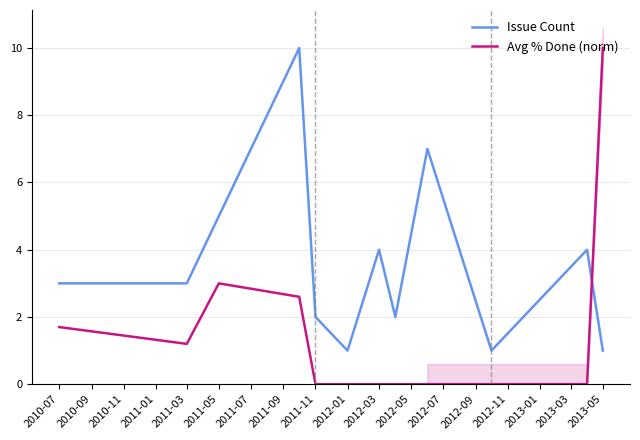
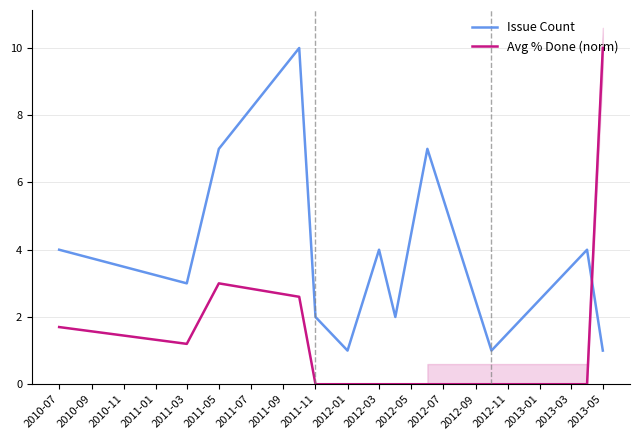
Issue Count, 2010-07: 3 -> 4
Issue Count, 2011-05: 5 -> 7
